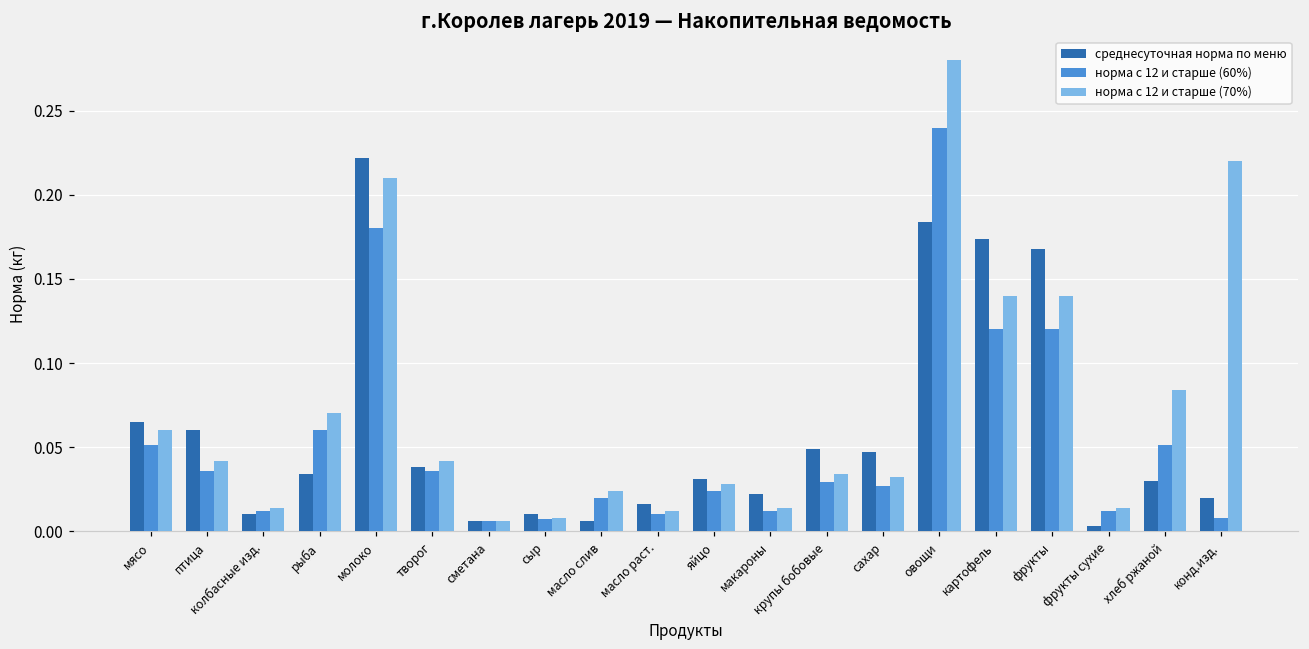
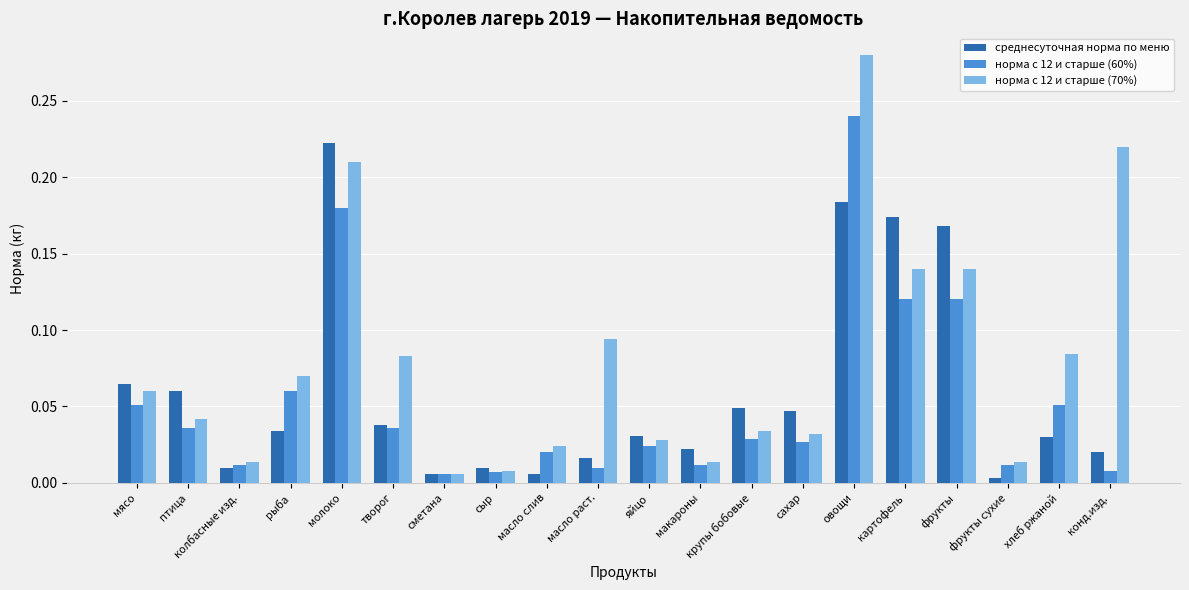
норма с 12 и старше (70%), творог: 0.042 -> 0.083
норма с 12 и старше (70%), масло раст.: 0.012 -> 0.094
